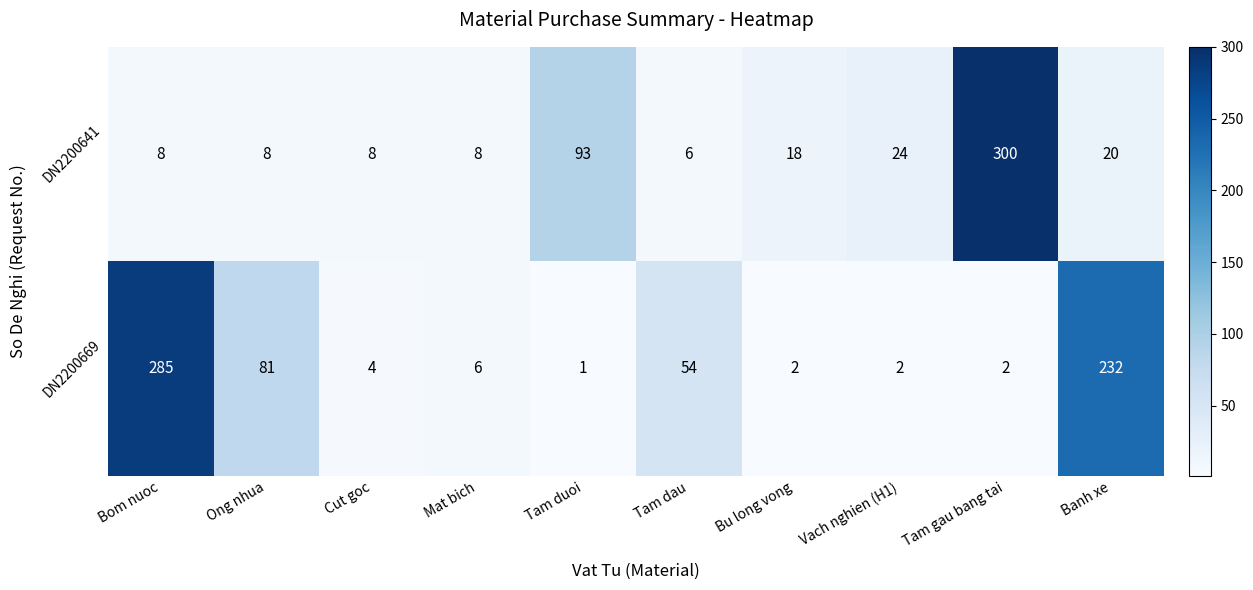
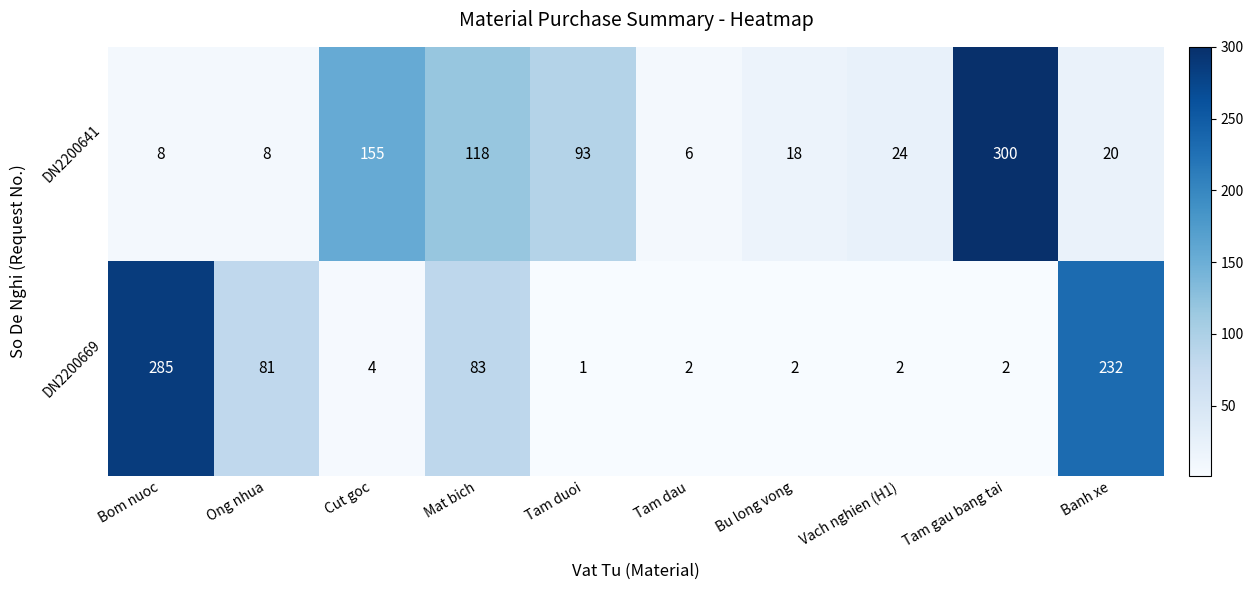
DN2200641, Cut goc: 8 -> 155
DN2200641, Mat bich: 8 -> 118
DN2200669, Mat bich: 6 -> 83
DN2200669, Tam dau: 54 -> 2
